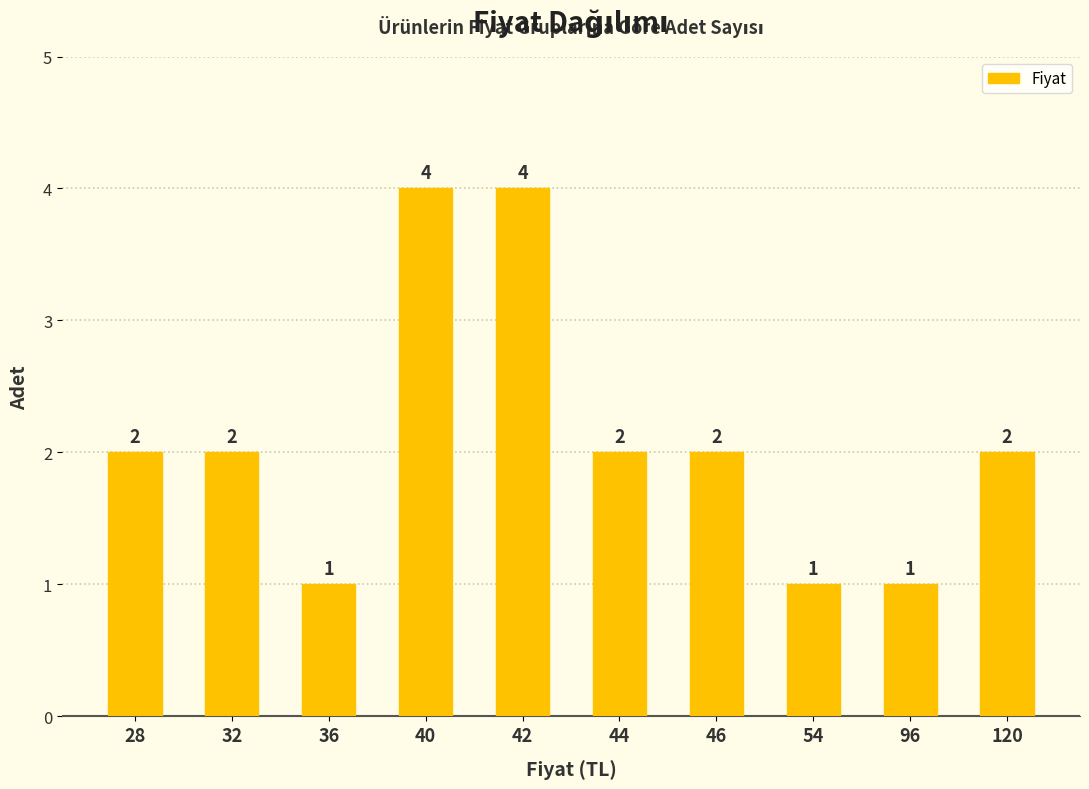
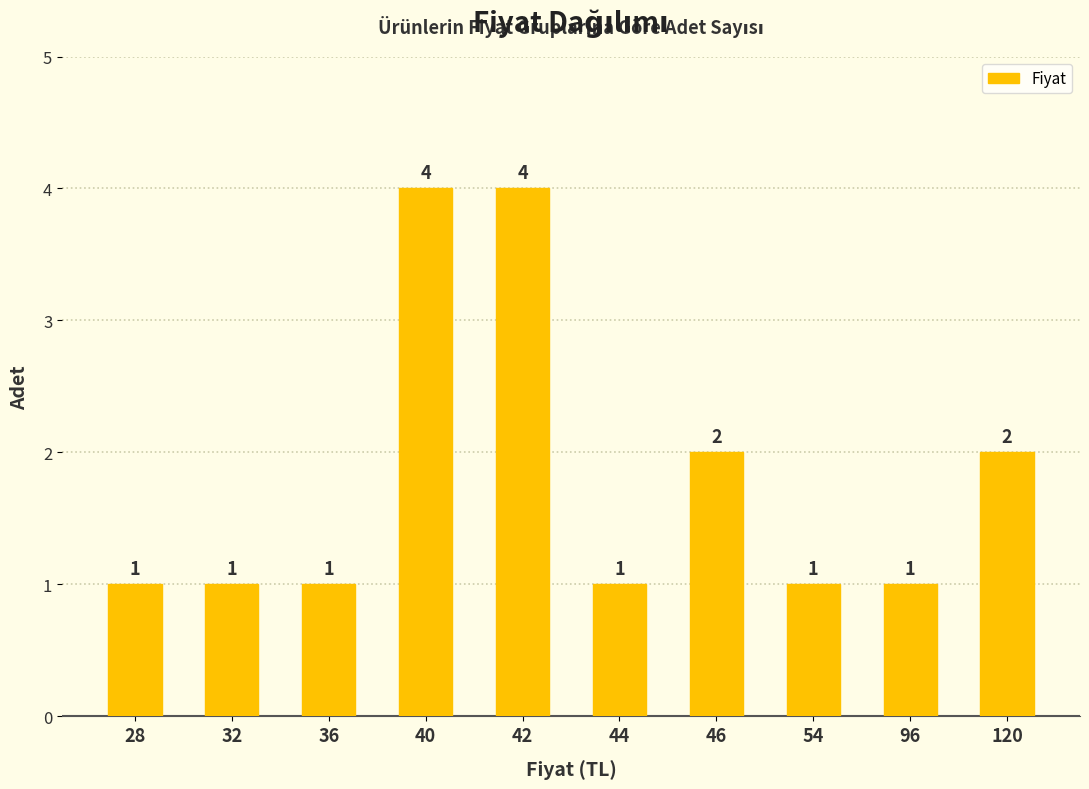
28: 2 -> 1
32: 2 -> 1
44: 2 -> 1
